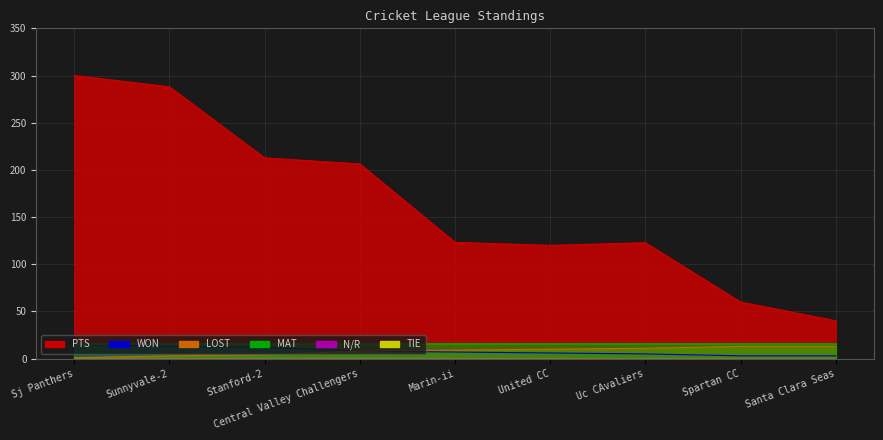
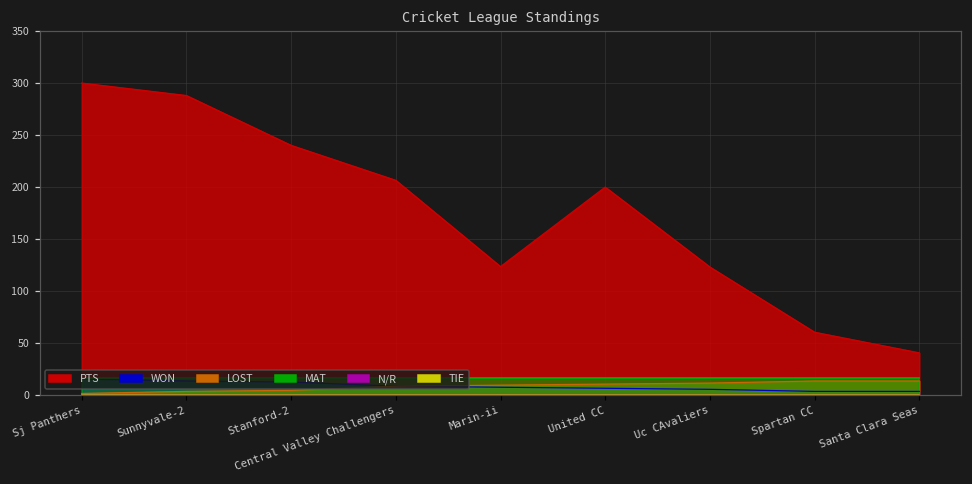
PTS, Stanford-2: 210 -> 240
PTS, United CC: 120 -> 200
